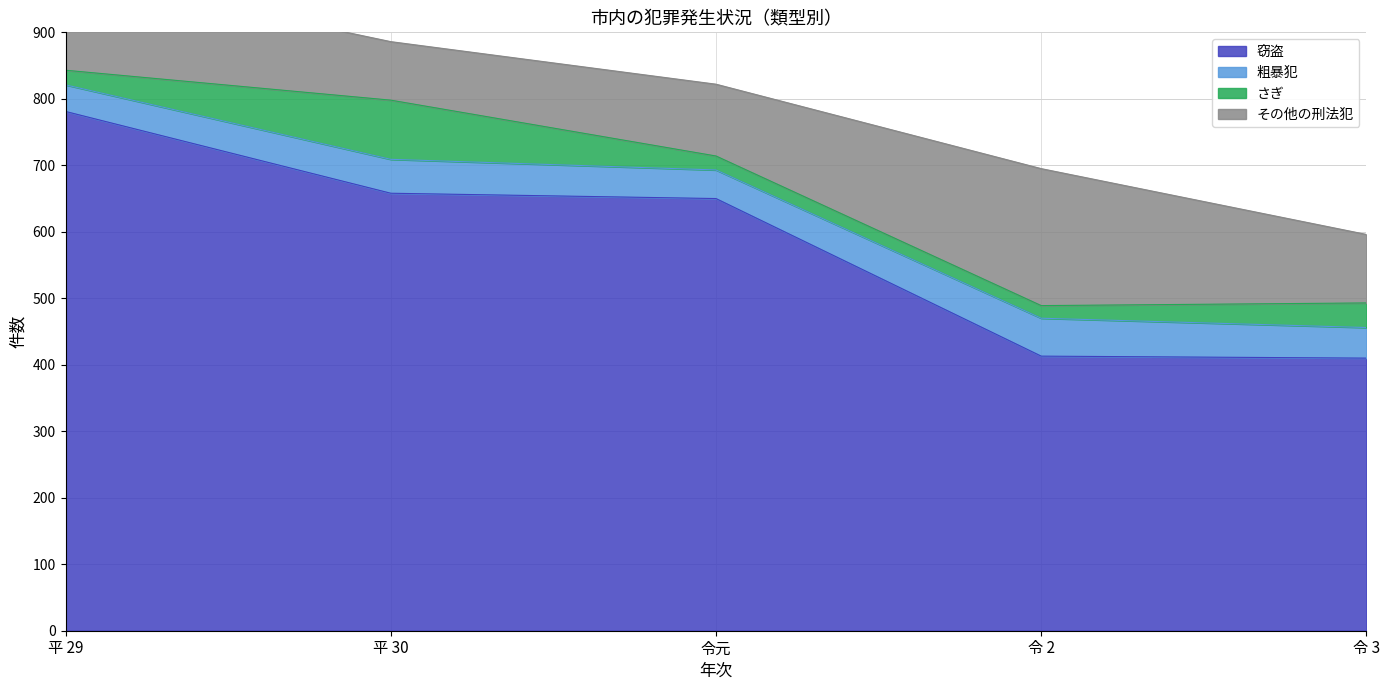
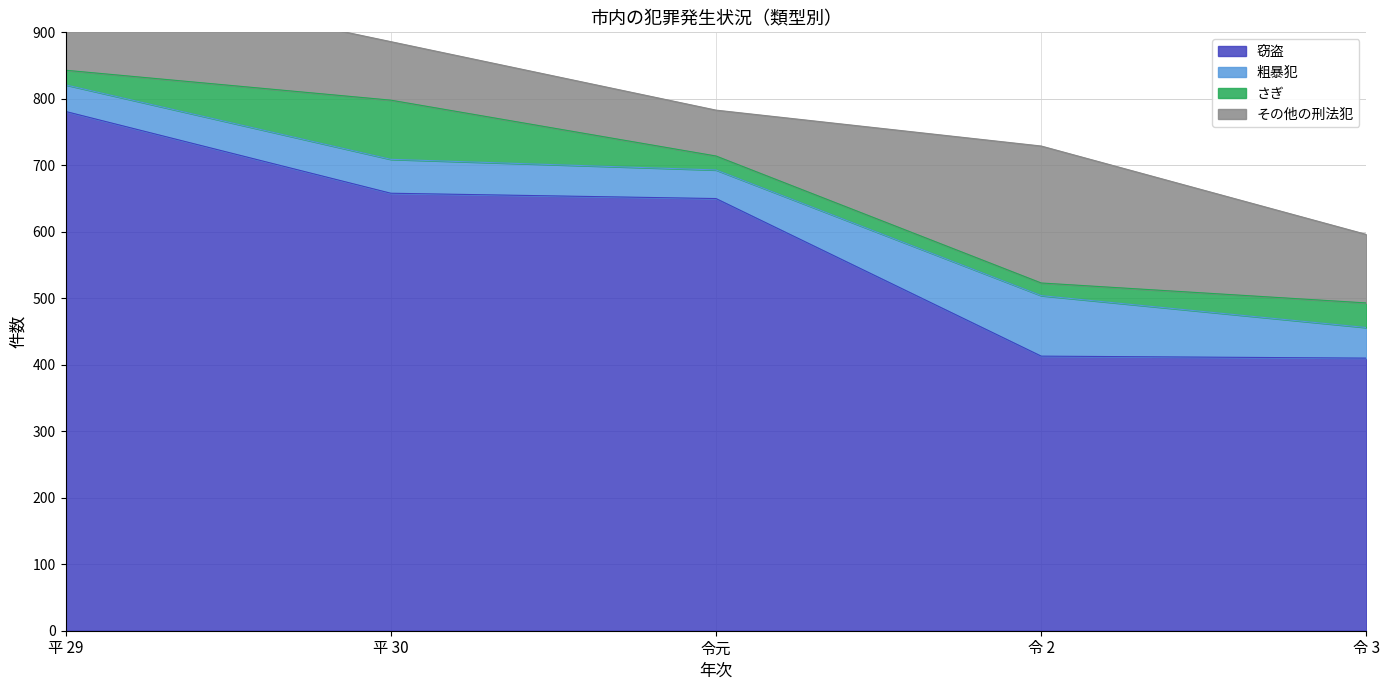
その他の刑法犯, 令元: 110 -> 70
粗暴犯, 令 2: 60 -> 90
